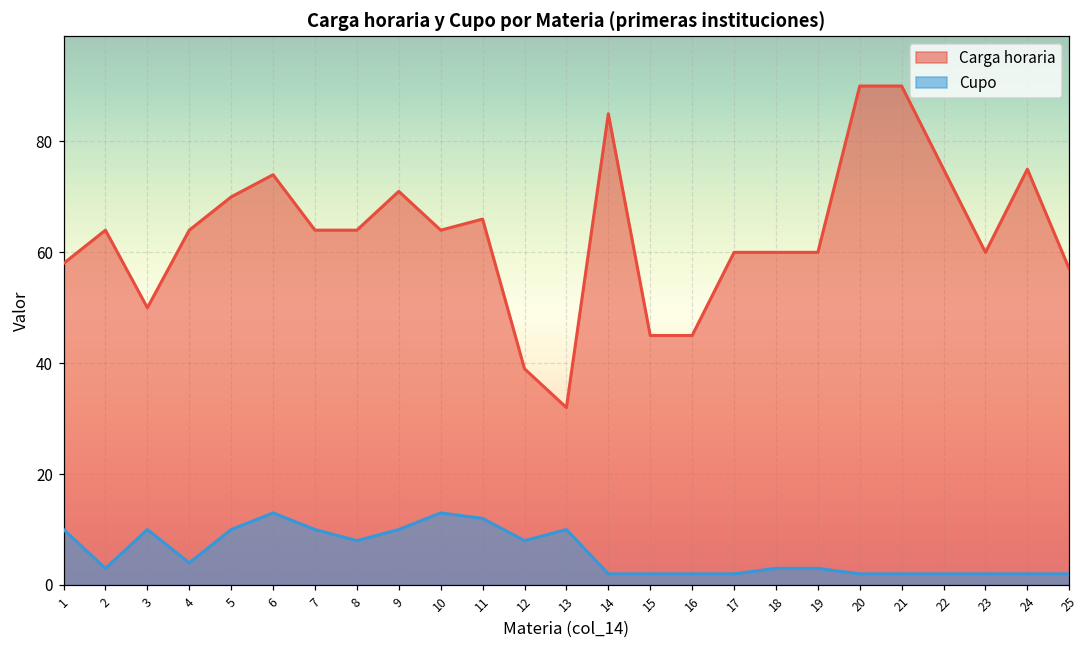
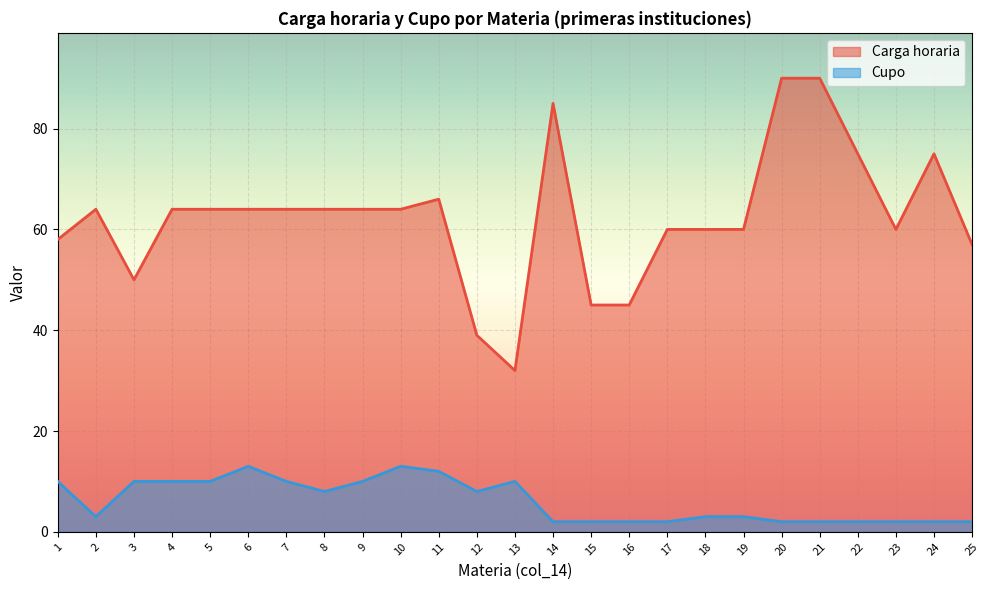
Cupo, 4: 4 -> 10
Carga horaria, 5: 70 -> 64
Carga horaria, 6: 74 -> 64
Carga horaria, 9: 71 -> 64
